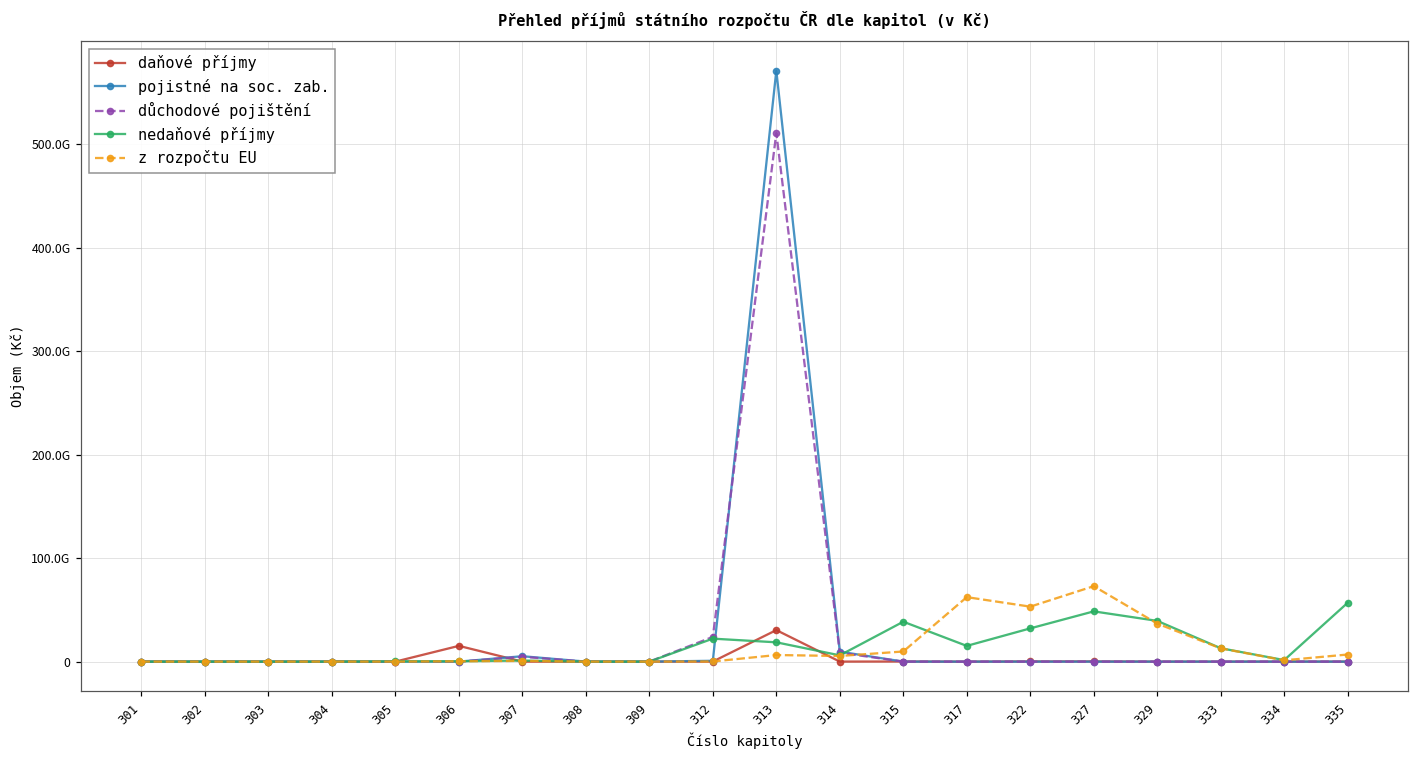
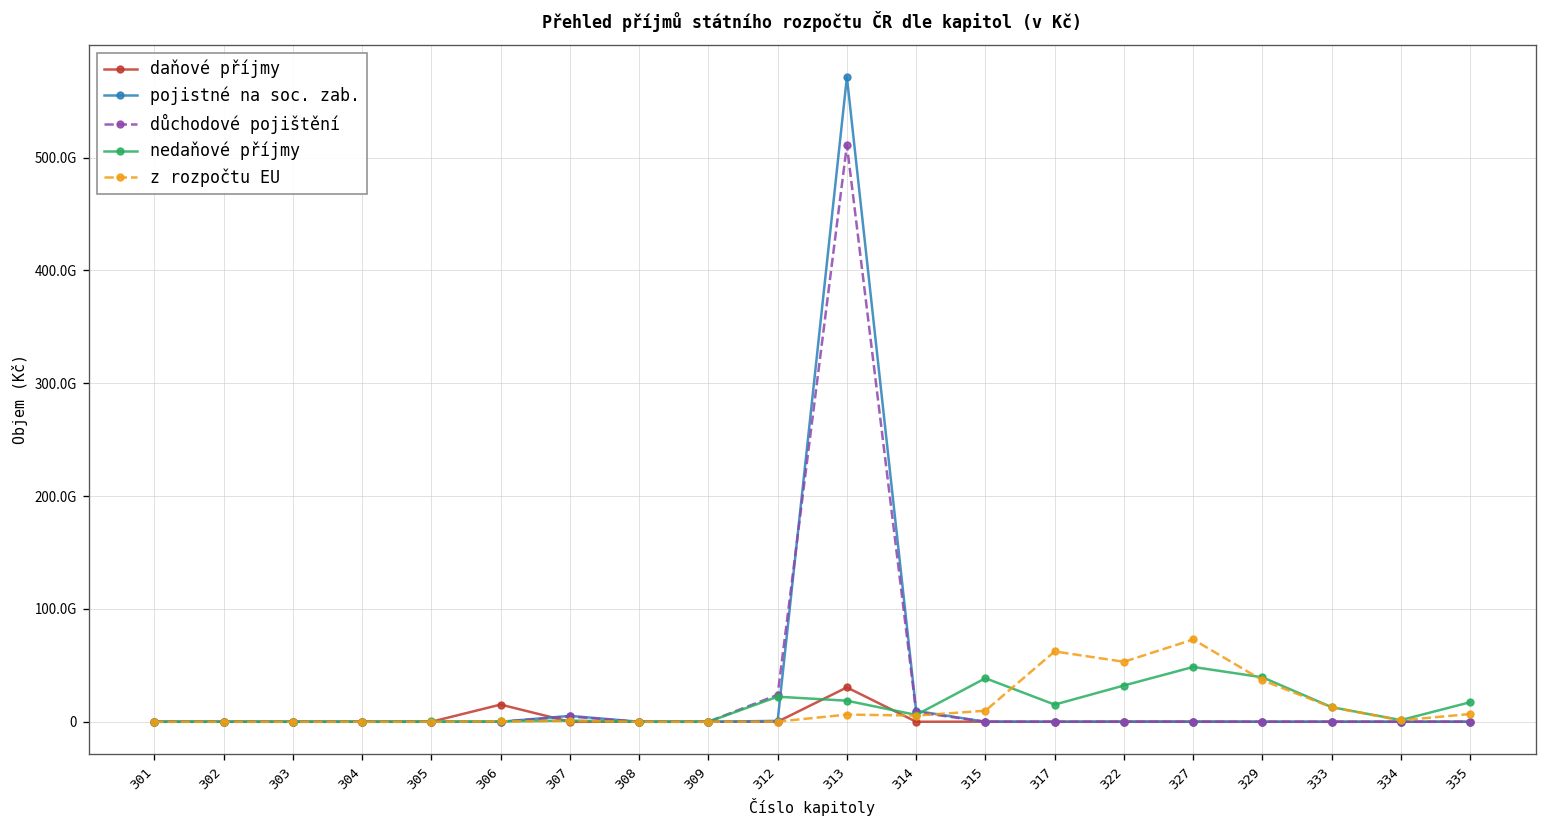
nedaňové příjmy, 335: 60000000000 -> 20000000000
